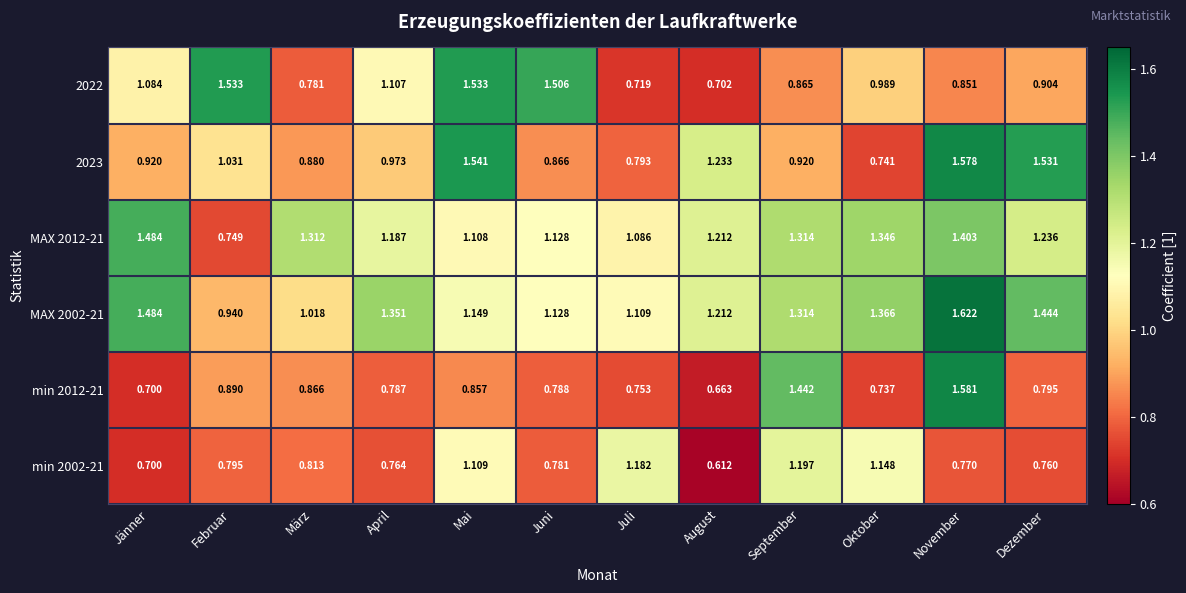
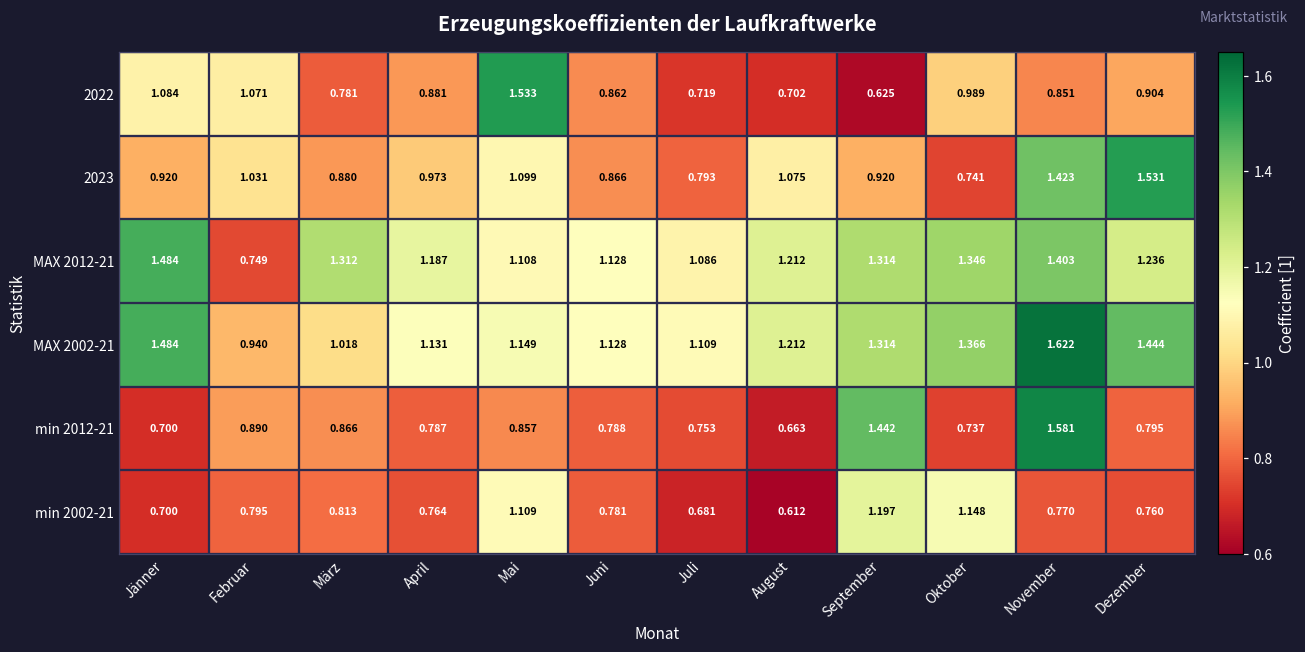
2022, Februar: 1.533 -> 1.071
2022, April: 1.107 -> 0.881
2022, Juni: 1.506 -> 0.862
2022, September: 0.865 -> 0.625
2023, Mai: 1.541 -> 1.099
2023, August: 1.233 -> 1.075
2023, November: 1.578 -> 1.423
MAX 2002-21, April: 1.351 -> 1.131
min 2002-21, Juli: 1.182 -> 0.681
